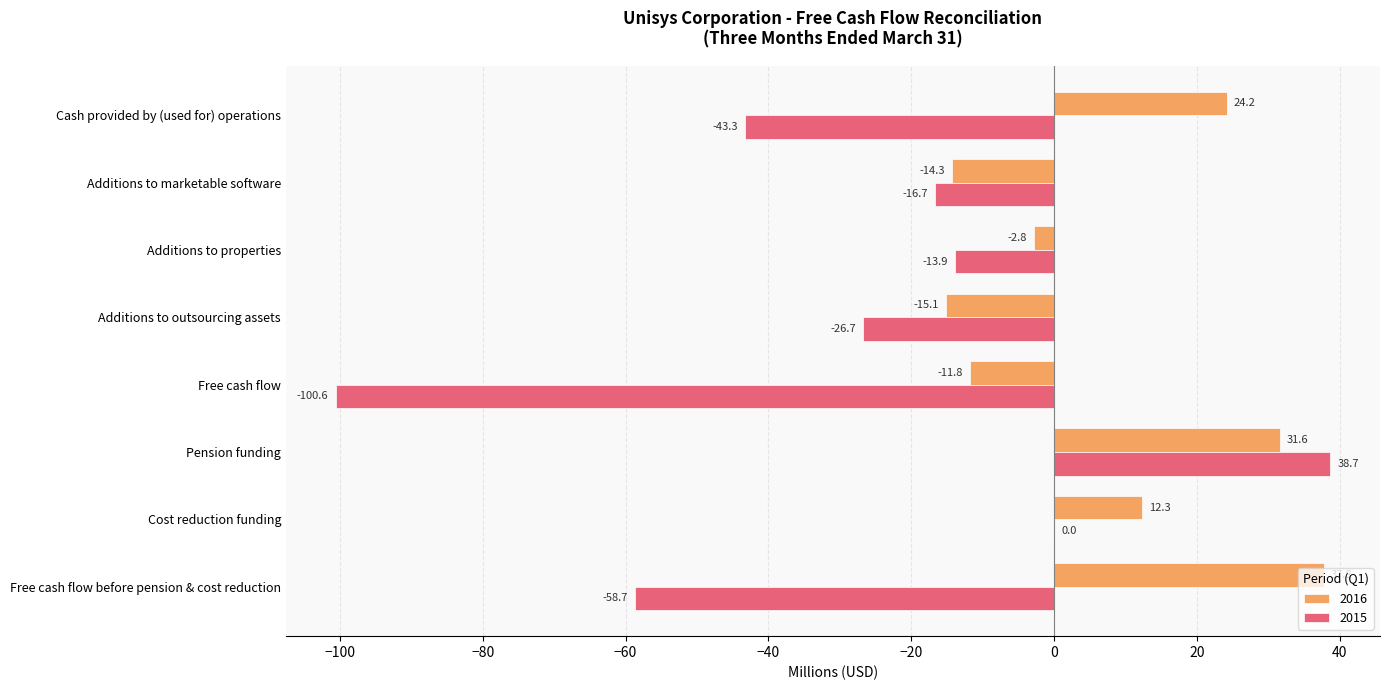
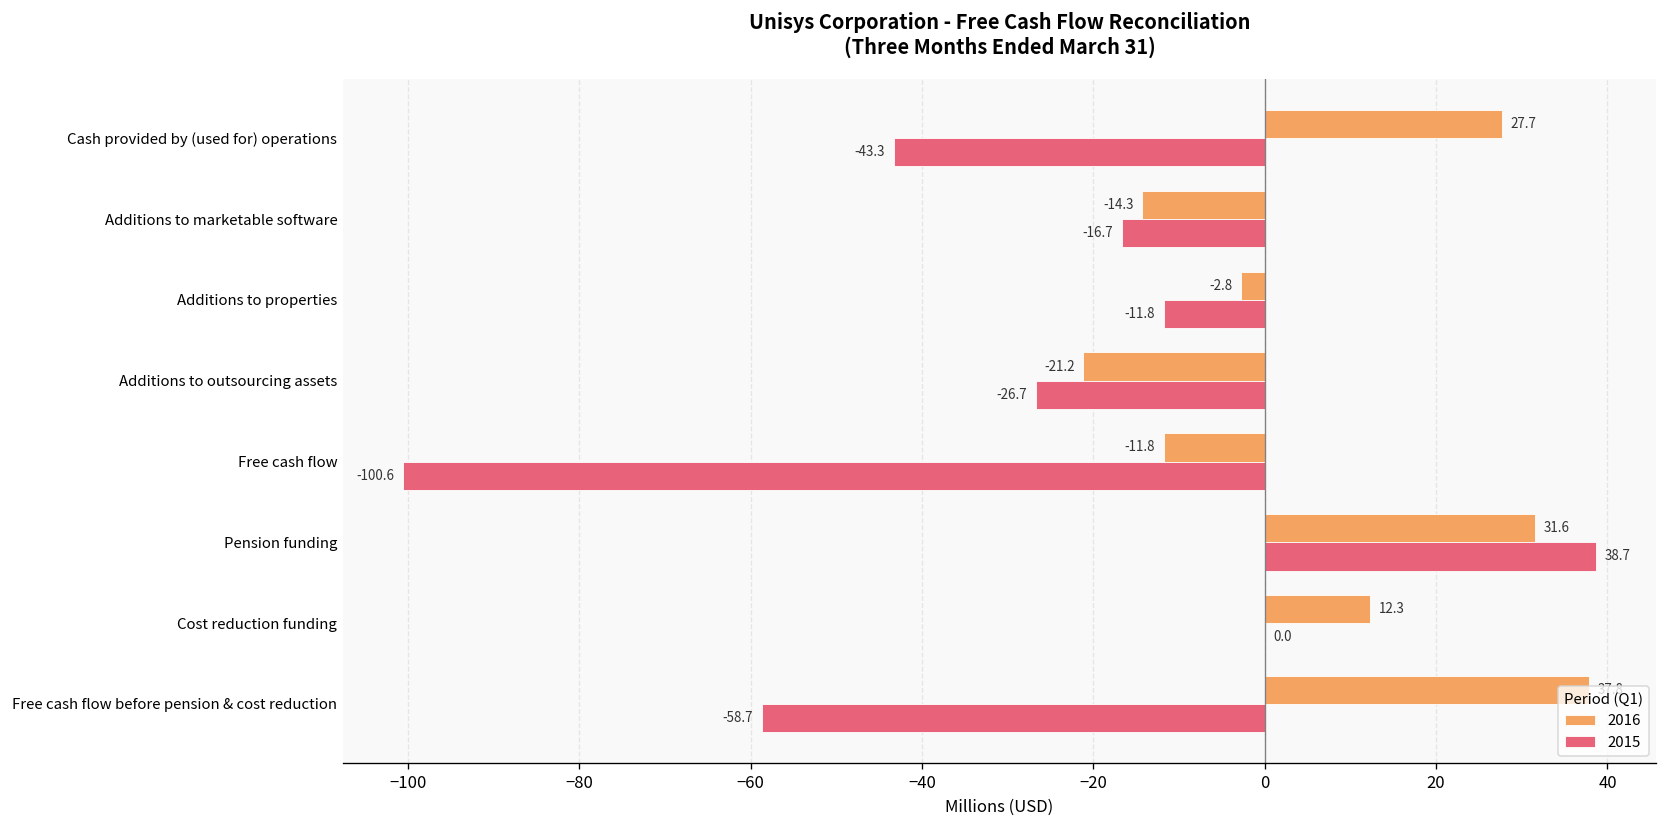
2016, Cash provided by (used for) operations: 24.2 -> 27.7
2015, Additions to properties: -13.9 -> -11.8
2016, Additions to outsourcing assets: -15.1 -> -21.2
